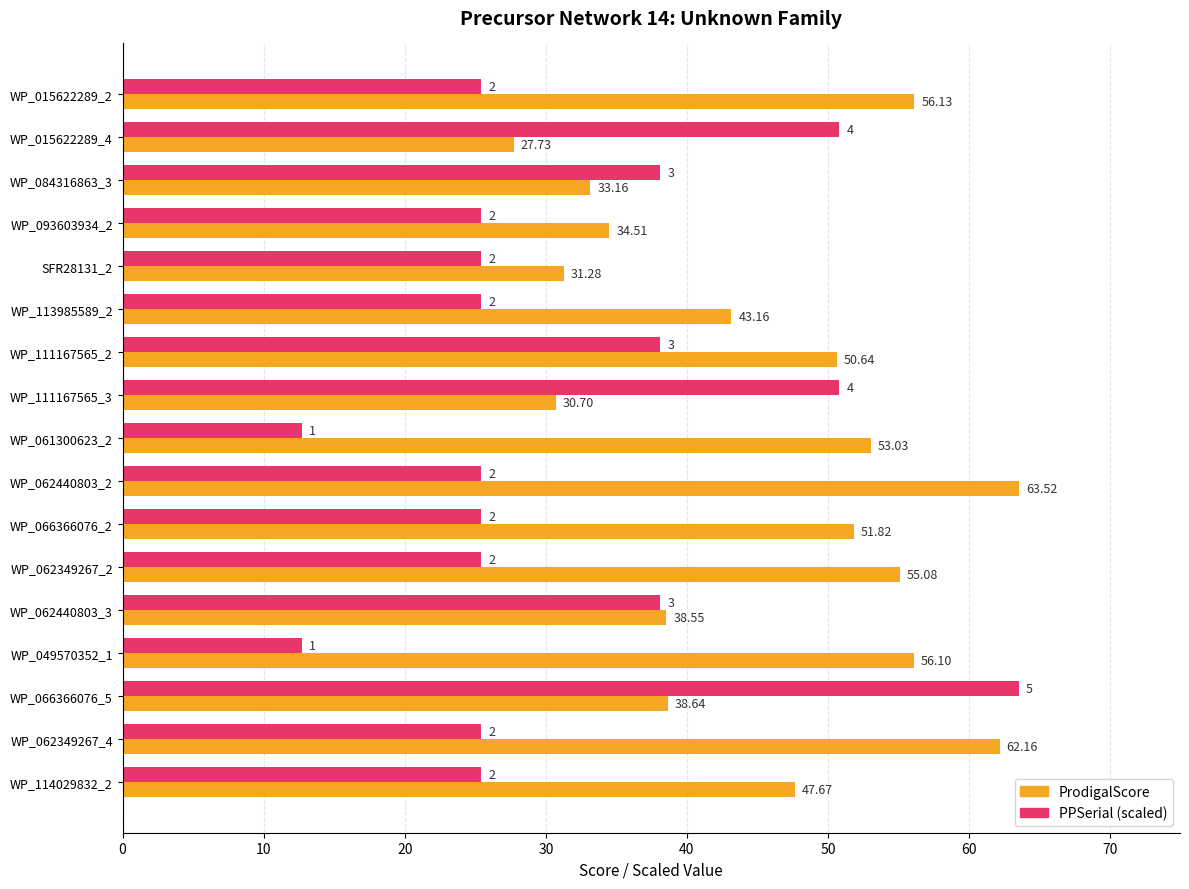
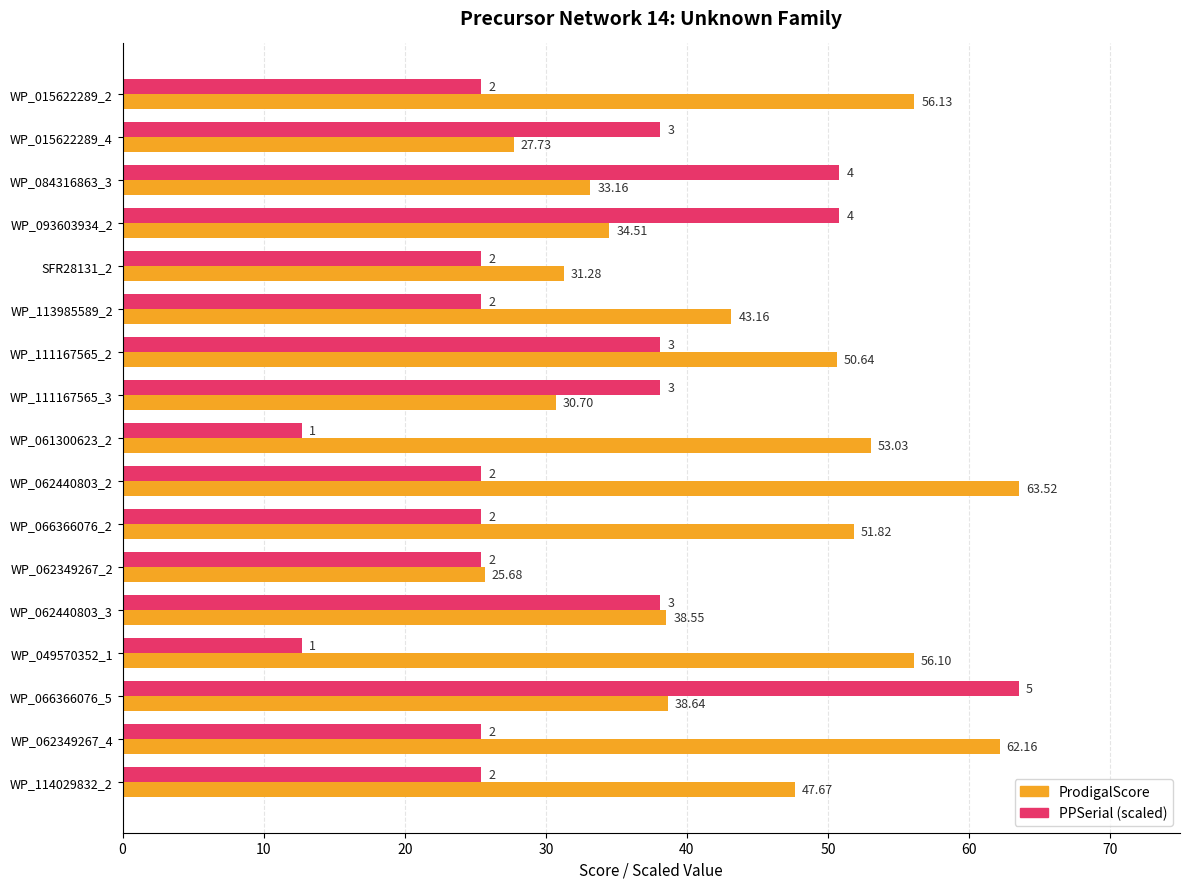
PPSerial (scaled), WP_015622289_4: 4 -> 3
PPSerial (scaled), WP_084316863_3: 3 -> 4
PPSerial (scaled), WP_093603934_2: 2 -> 4
PPSerial (scaled), WP_111167565_3: 4 -> 3
ProdigalScore, WP_062349267_2: 55.08 -> 25.68
